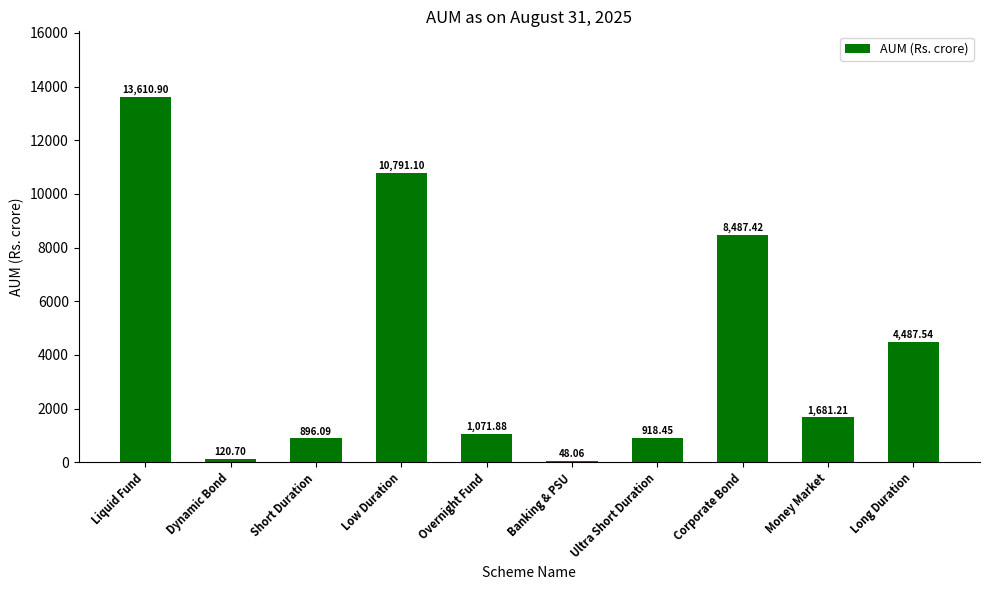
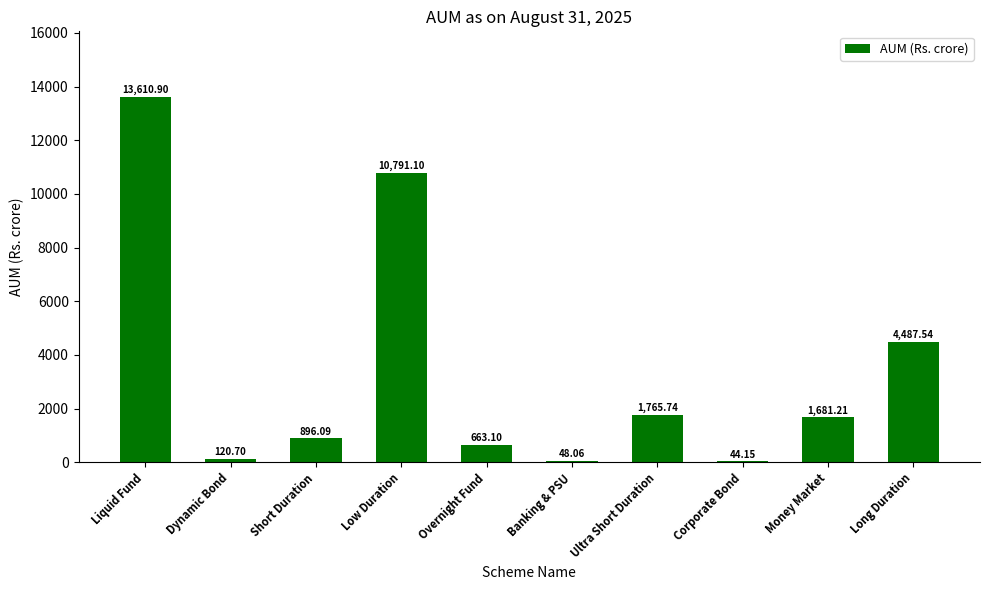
Overnight Fund: 1,071.88 -> 663.10
Ultra Short Duration: 918.45 -> 1,765.74
Corporate Bond: 8,487.42 -> 44.15
